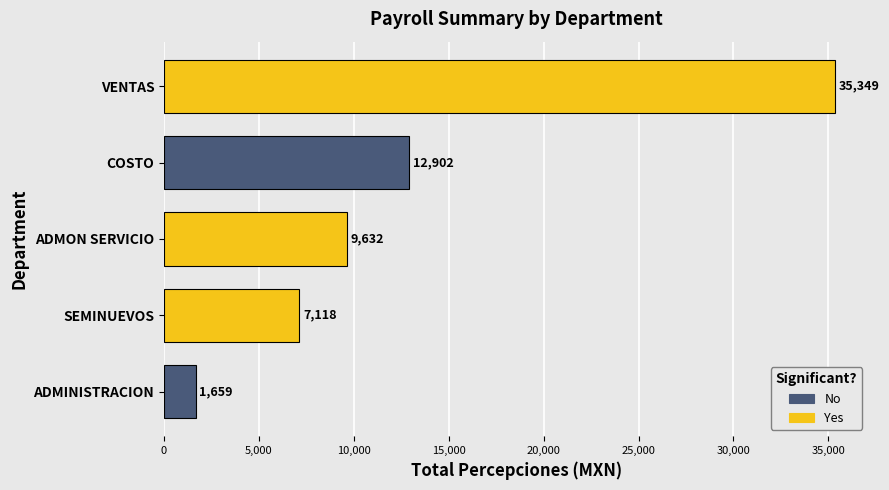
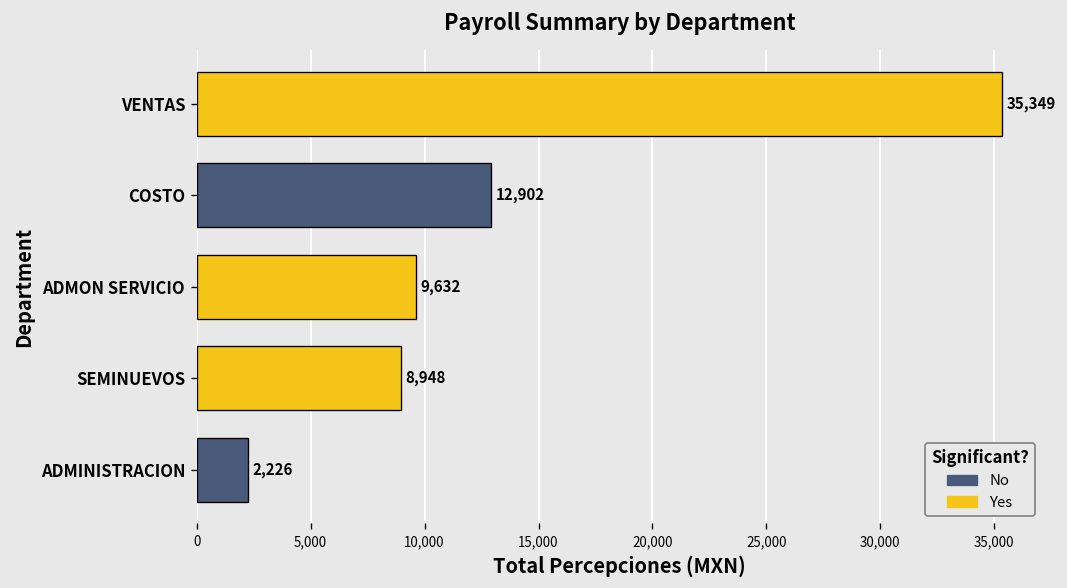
SEMINUEVOS: 7,118 -> 8,948
ADMINISTRACION: 1,659 -> 2,226
